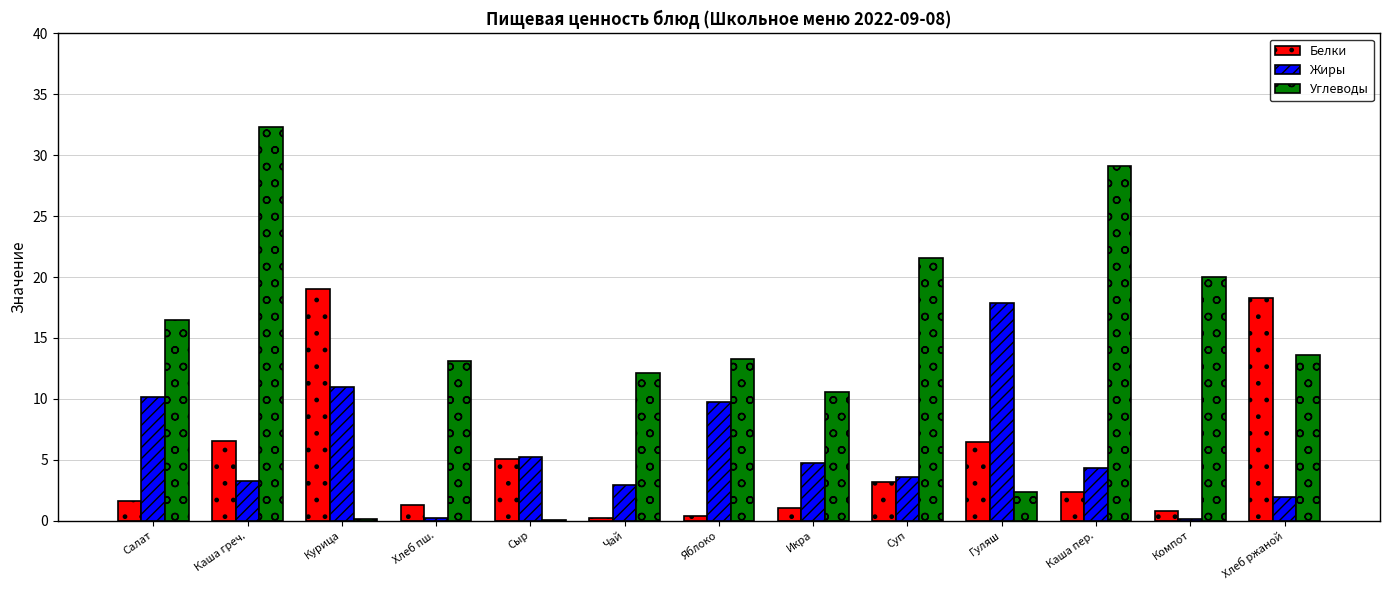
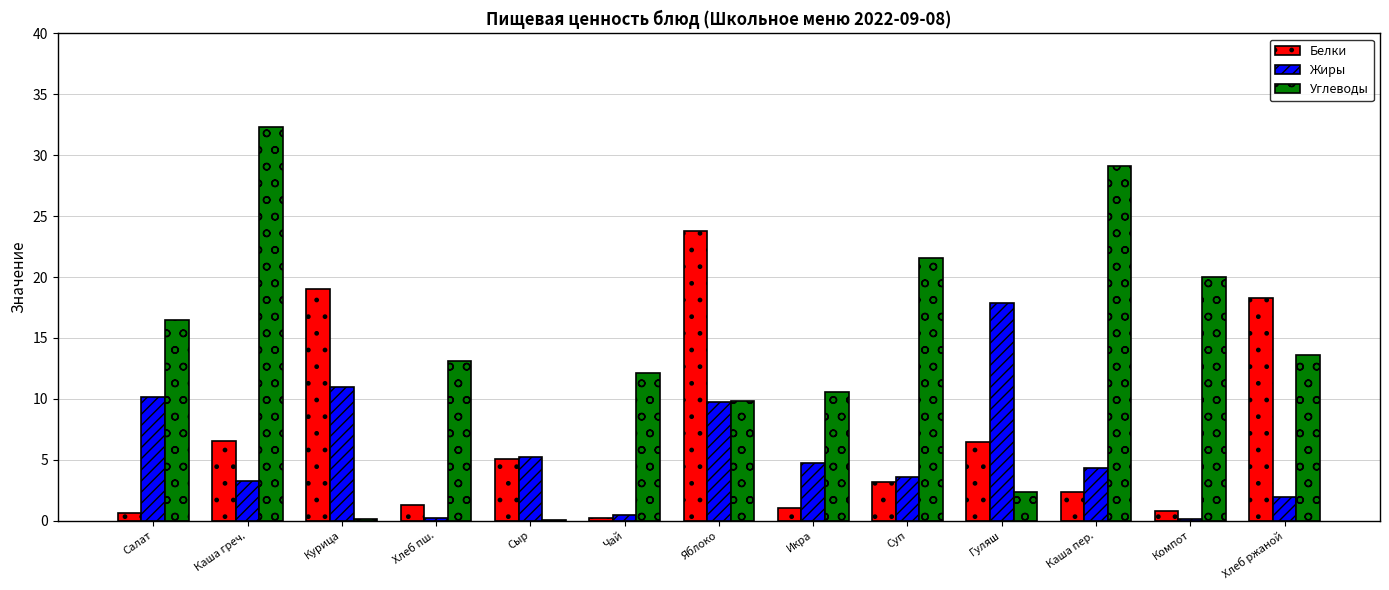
Белки, Салат: 1.6 -> 0.7
Жиры, Чай: 2.9 -> 0.5
Белки, Яблоко: 0.4 -> 23.8
Углеводы, Яблоко: 13.3 -> 9.8
